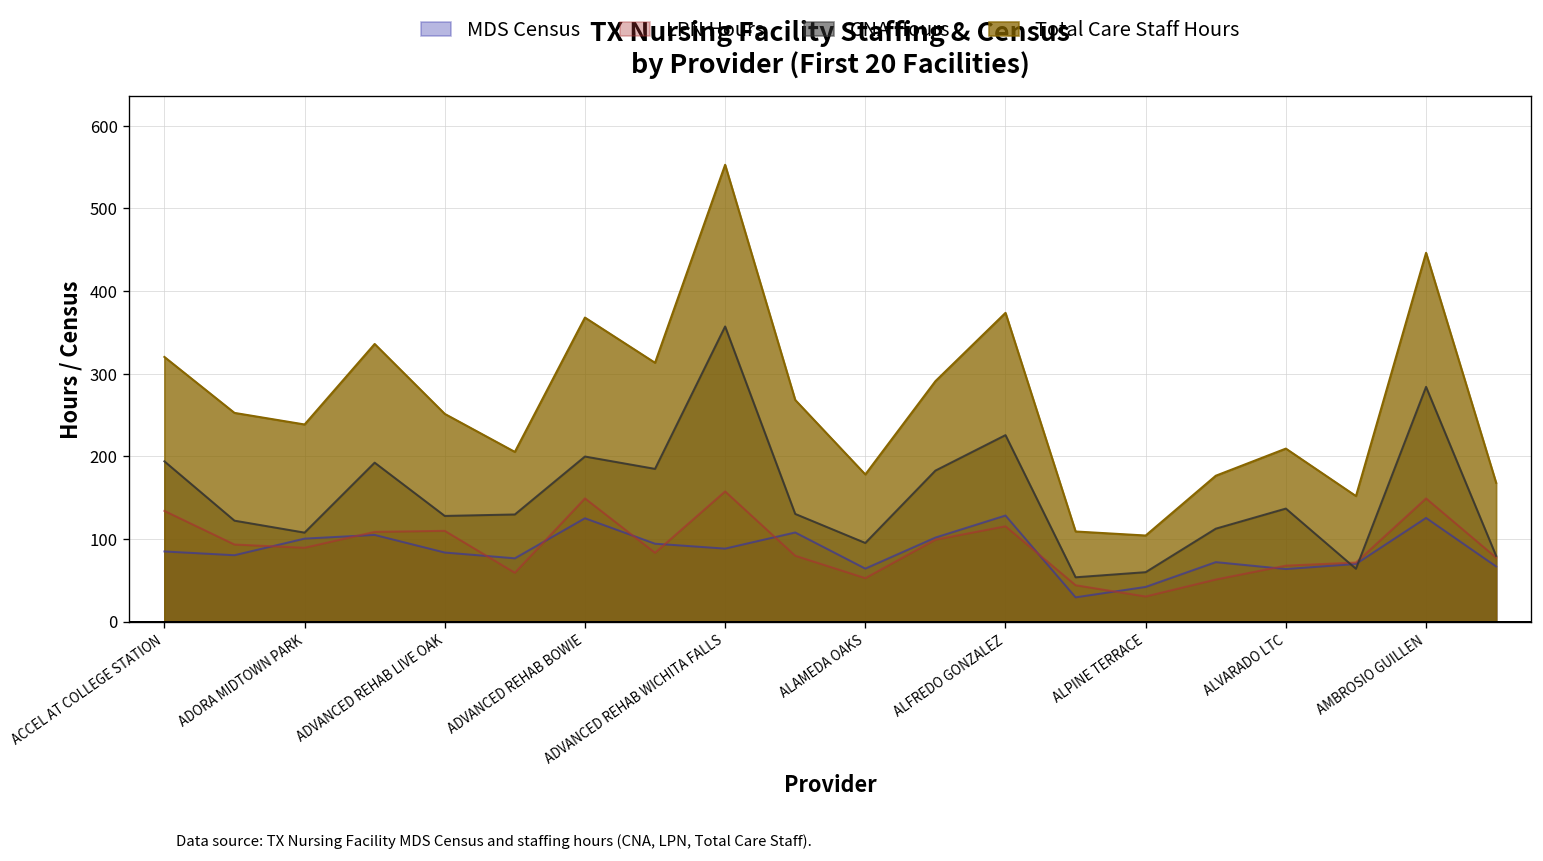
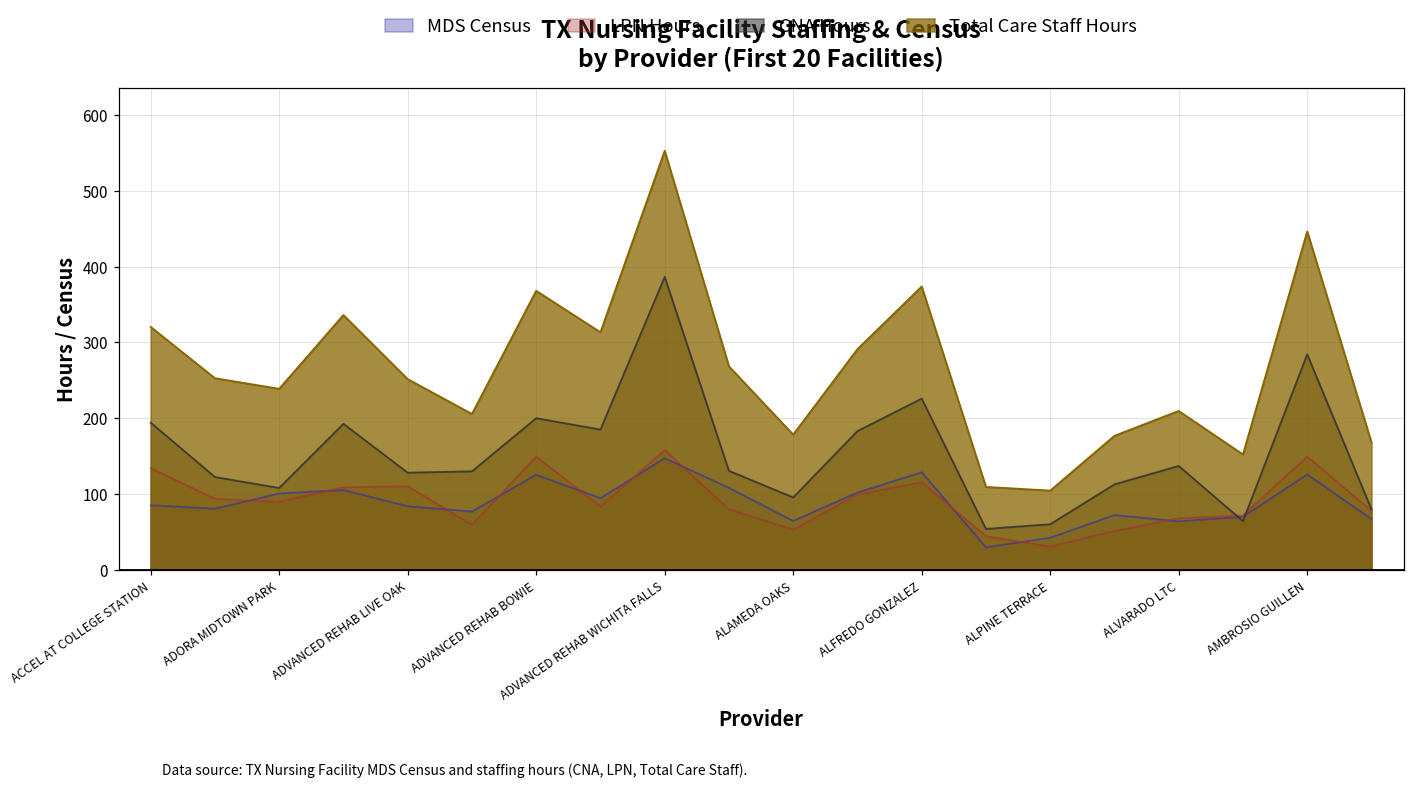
MDS Census, ADVANCED REHAB WICHITA FALLS: 90 -> 150
CNA Hours, ADVANCED REHAB WICHITA FALLS: 360 -> 390
